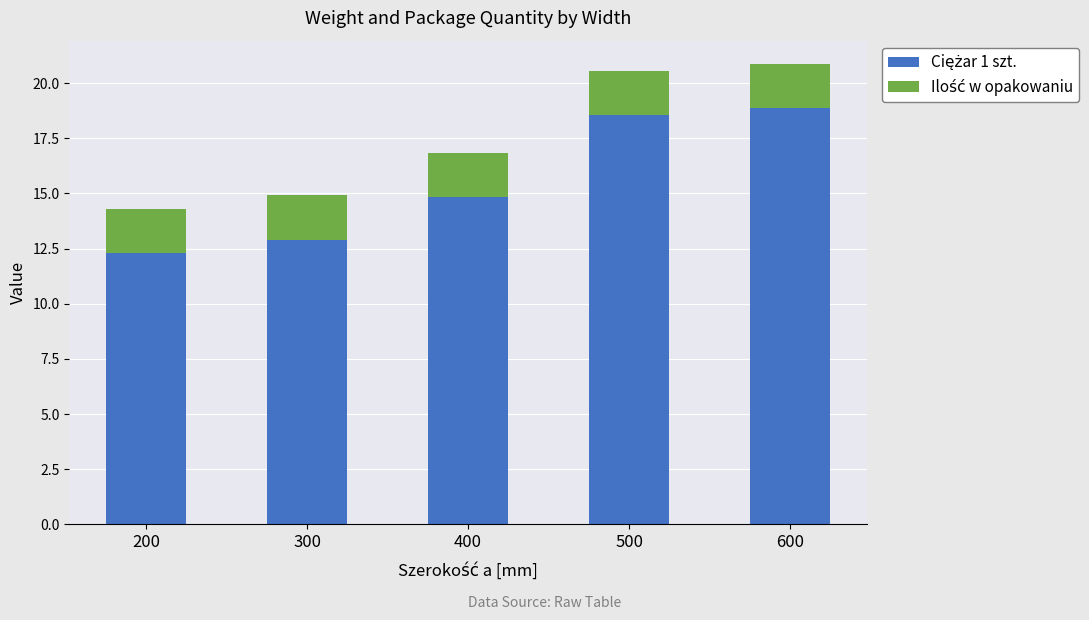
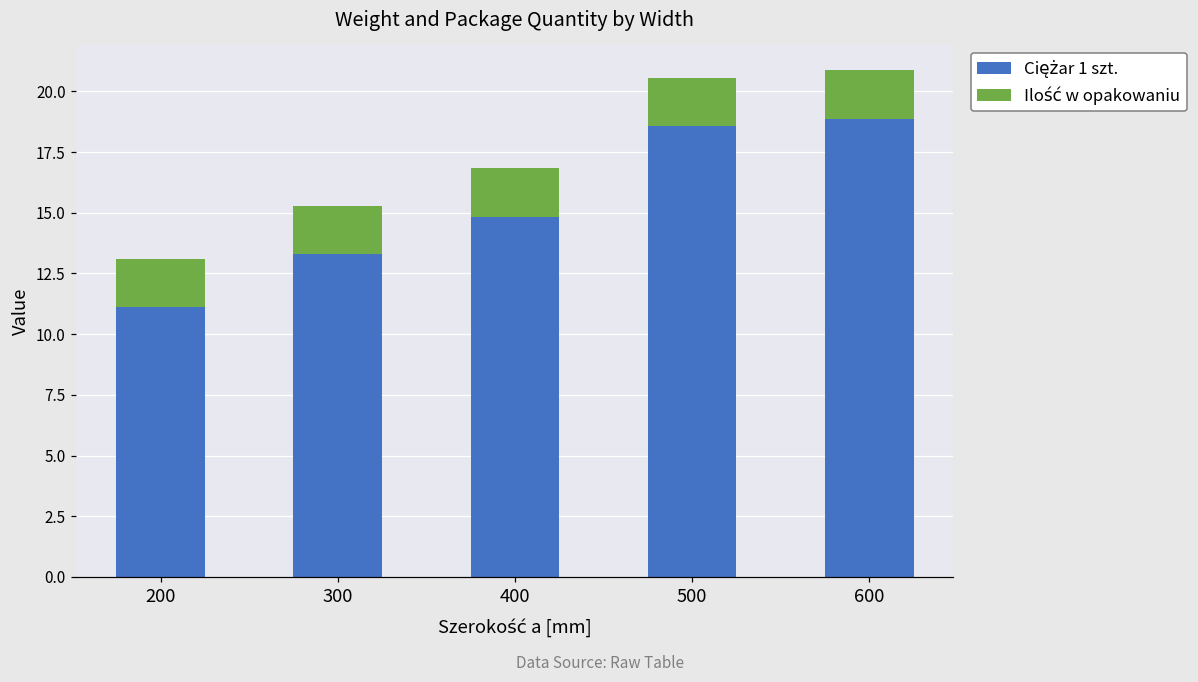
Ciężar 1 szt., 200: 12.3 -> 11.1
Ciężar 1 szt., 300: 12.9 -> 13.3
